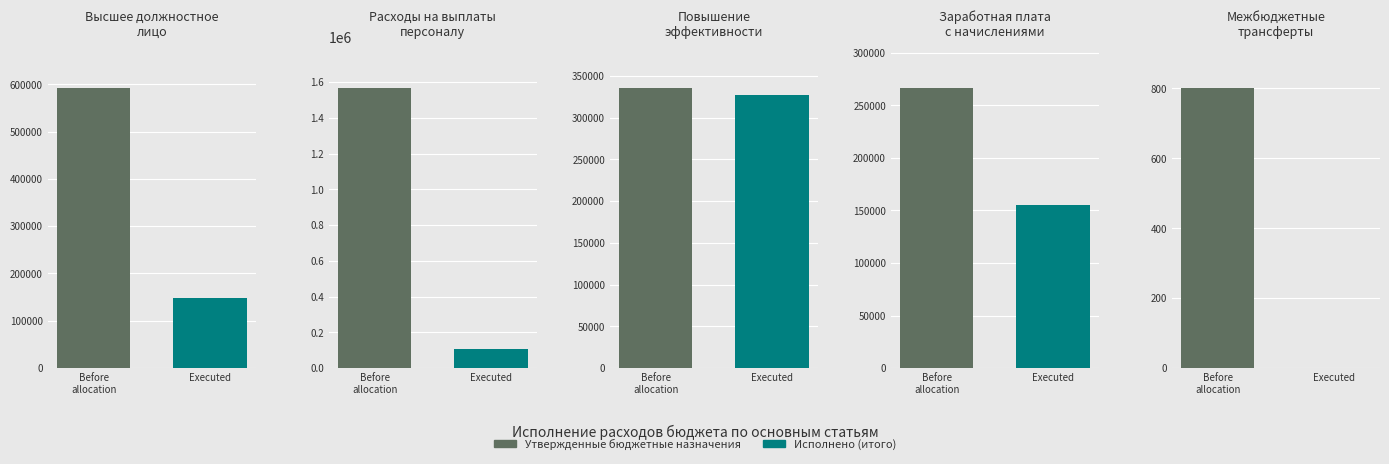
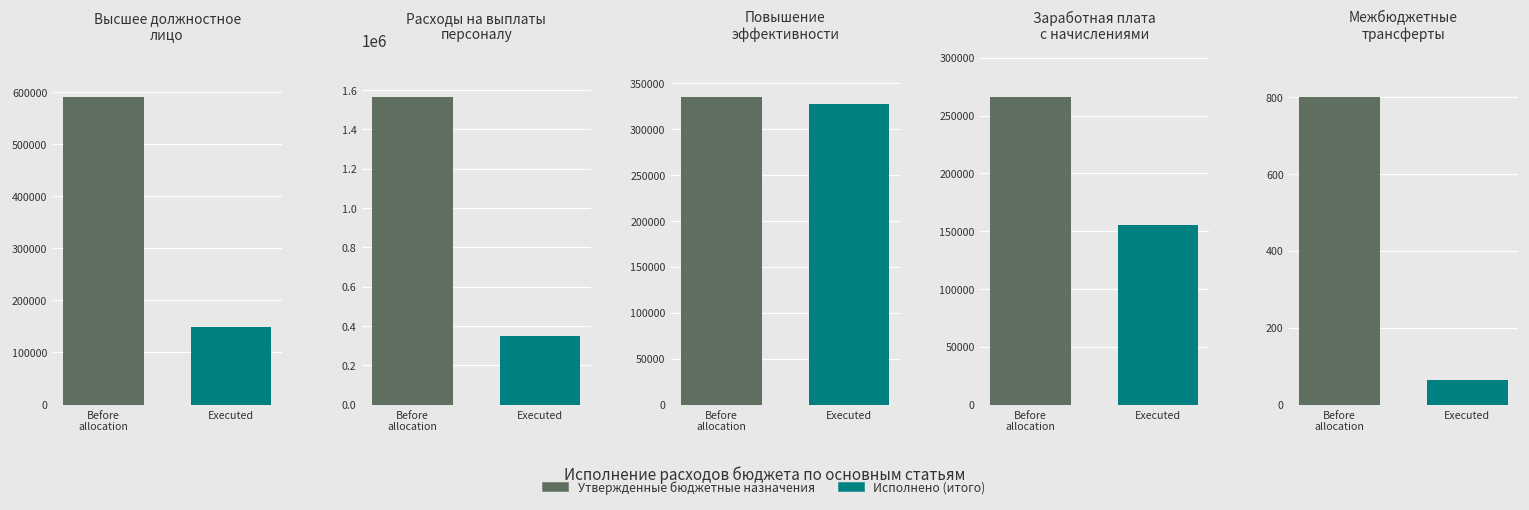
Расходы на выплаты персоналу, Executed: 110000 -> 350000
Межбюджетные трансферты, Executed: 0 -> 60
